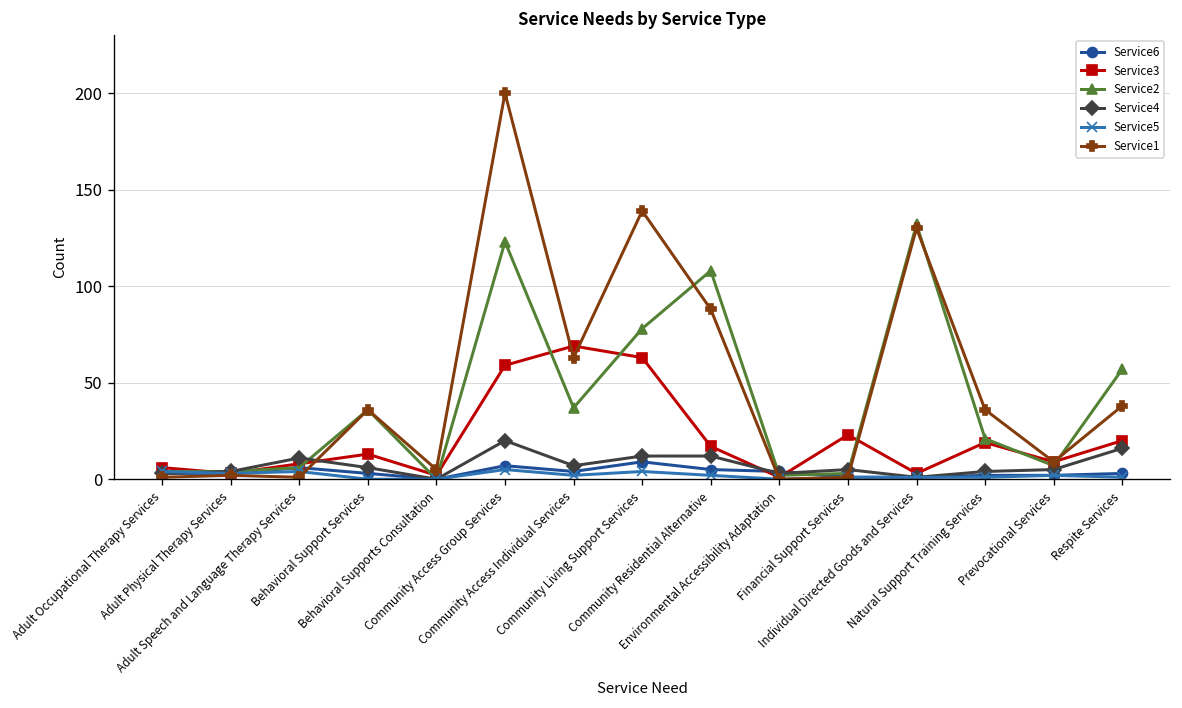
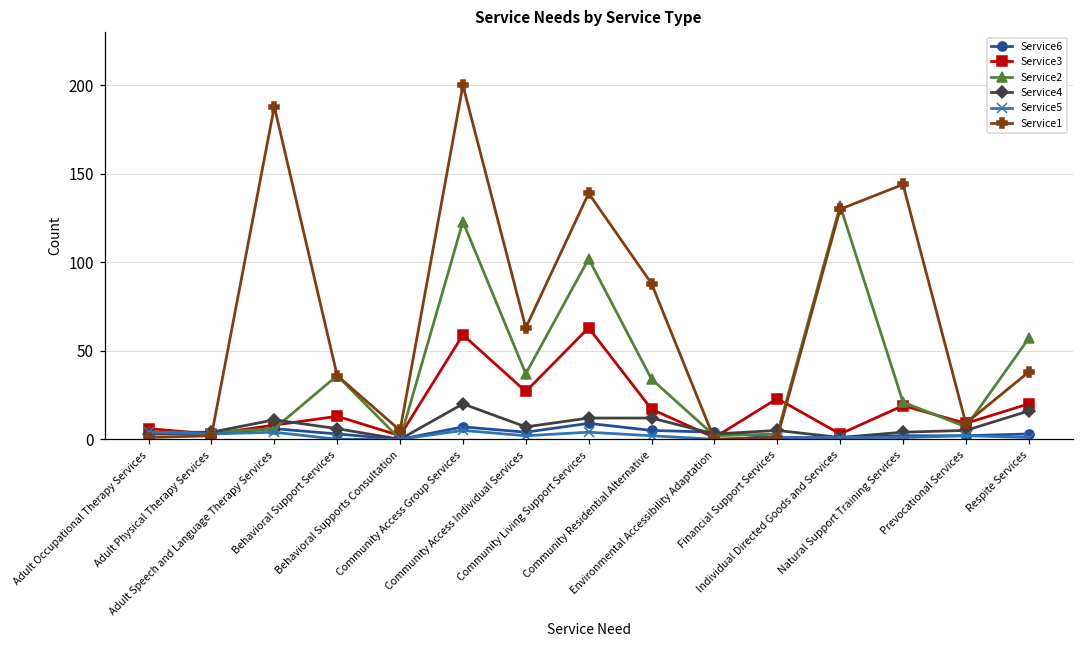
Service1, Adult Speech and Language Therapy Services: 1 -> 188
Service3, Community Access Individual Services: 69 -> 27
Service2, Community Living Support Services: 78 -> 102
Service2, Community Residential Alternative: 108 -> 34
Service1, Natural Support Training Services: 36 -> 144
